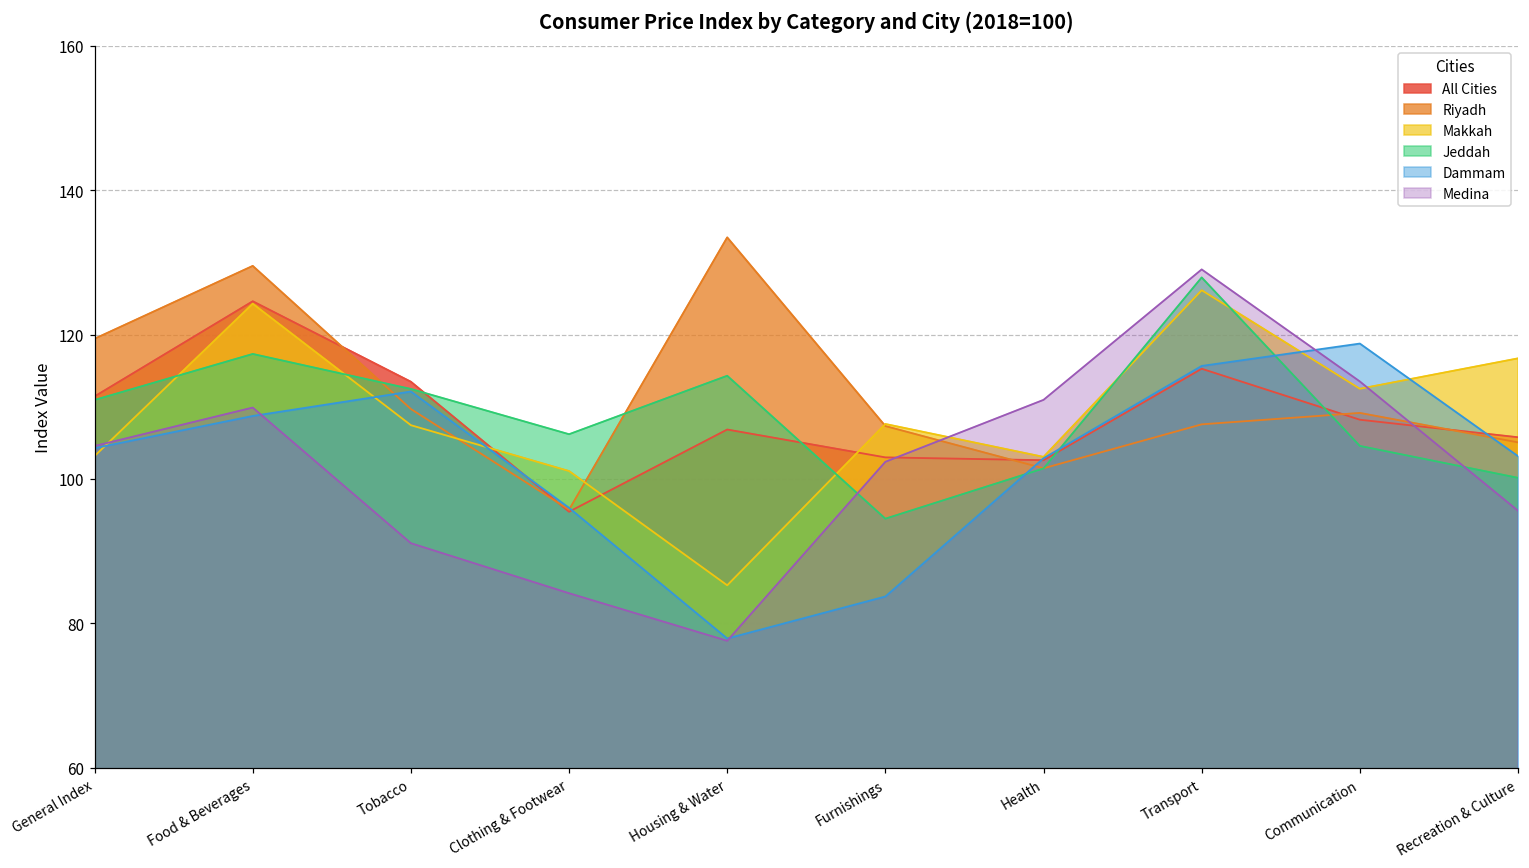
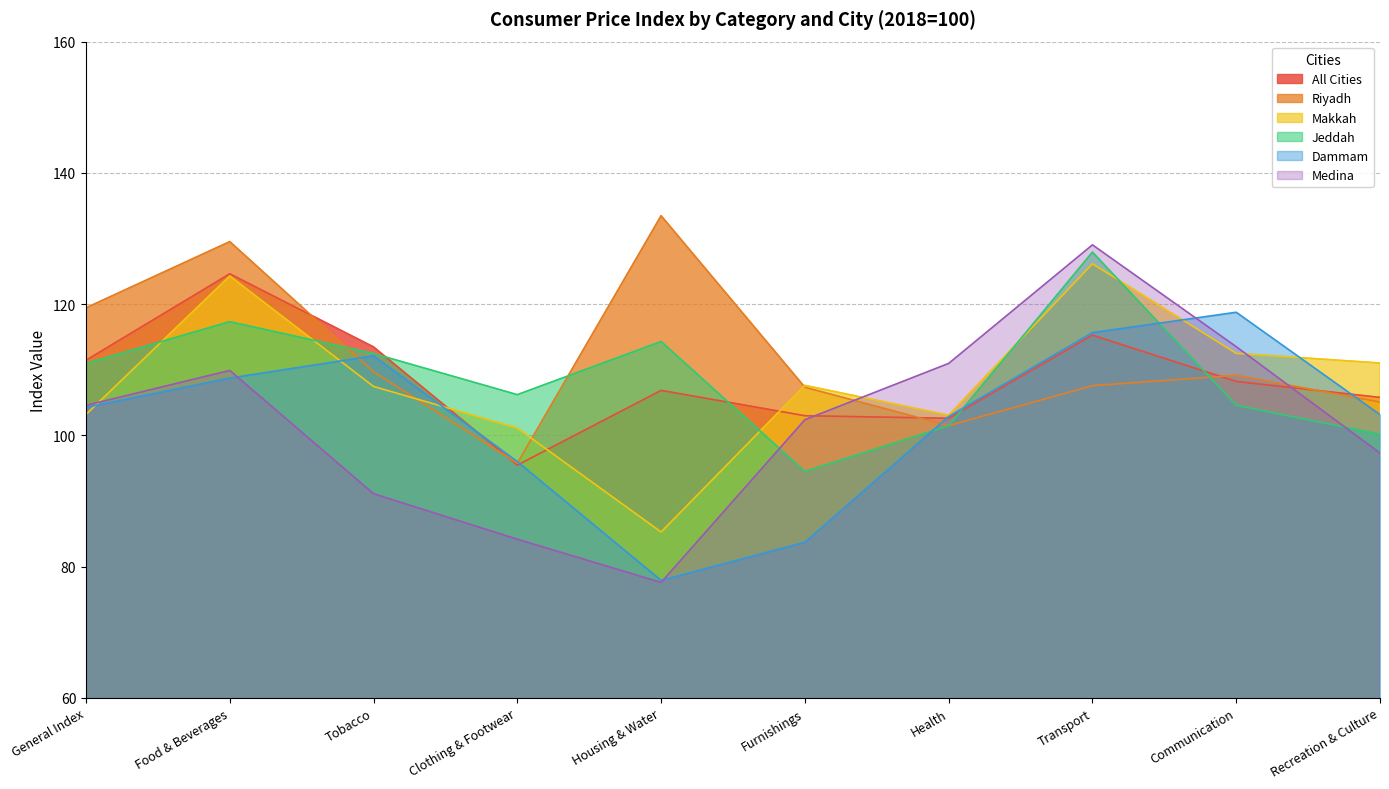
Makkah, Recreation & Culture: 117 -> 111
Medina, Recreation & Culture: 96 -> 97
